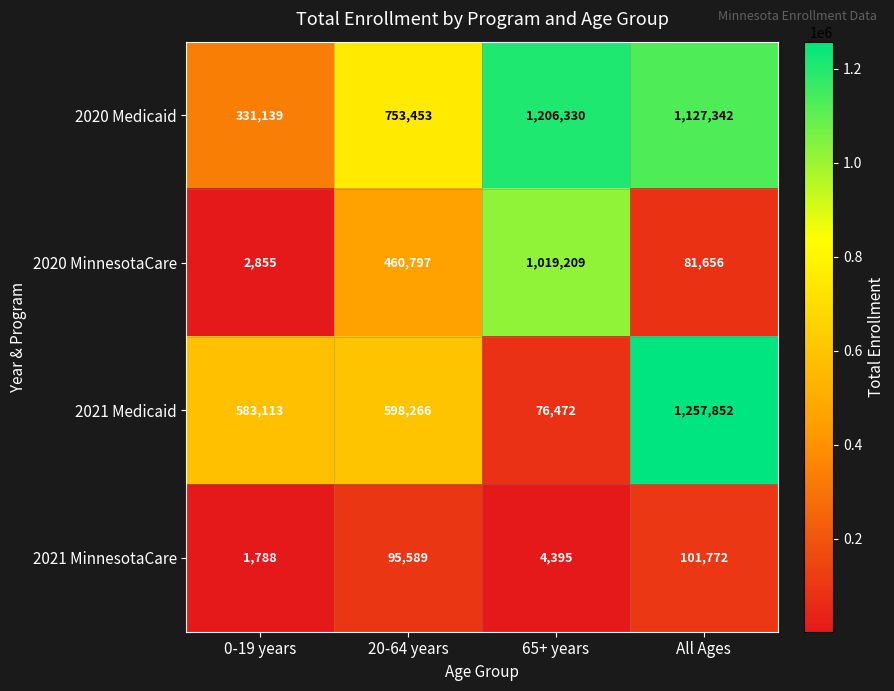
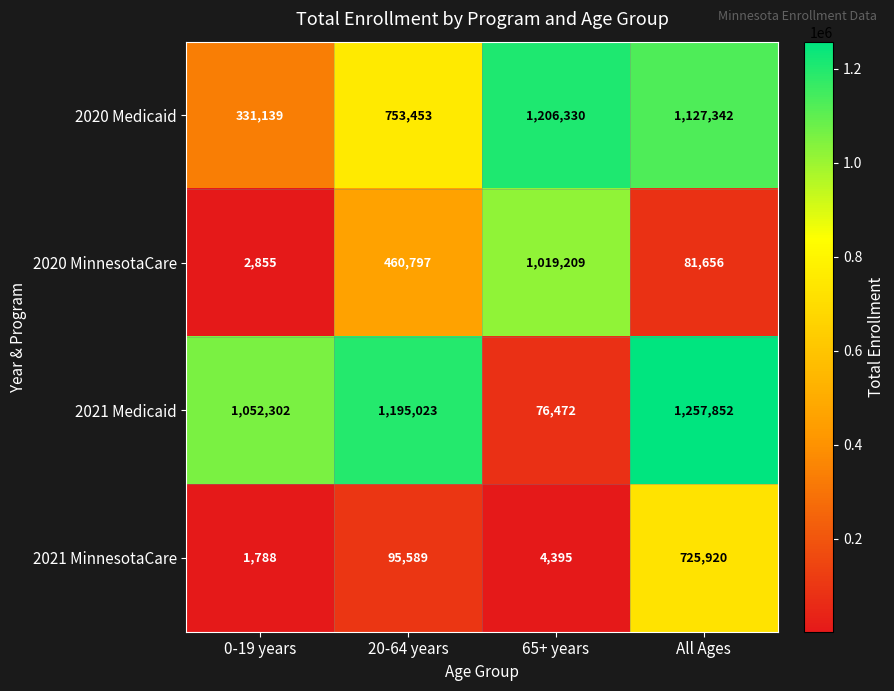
2021 Medicaid, 0-19 years: 583,113 -> 1,052,302
2021 Medicaid, 20-64 years: 598,266 -> 1,195,023
2021 MinnesotaCare, All Ages: 101,772 -> 725,920
